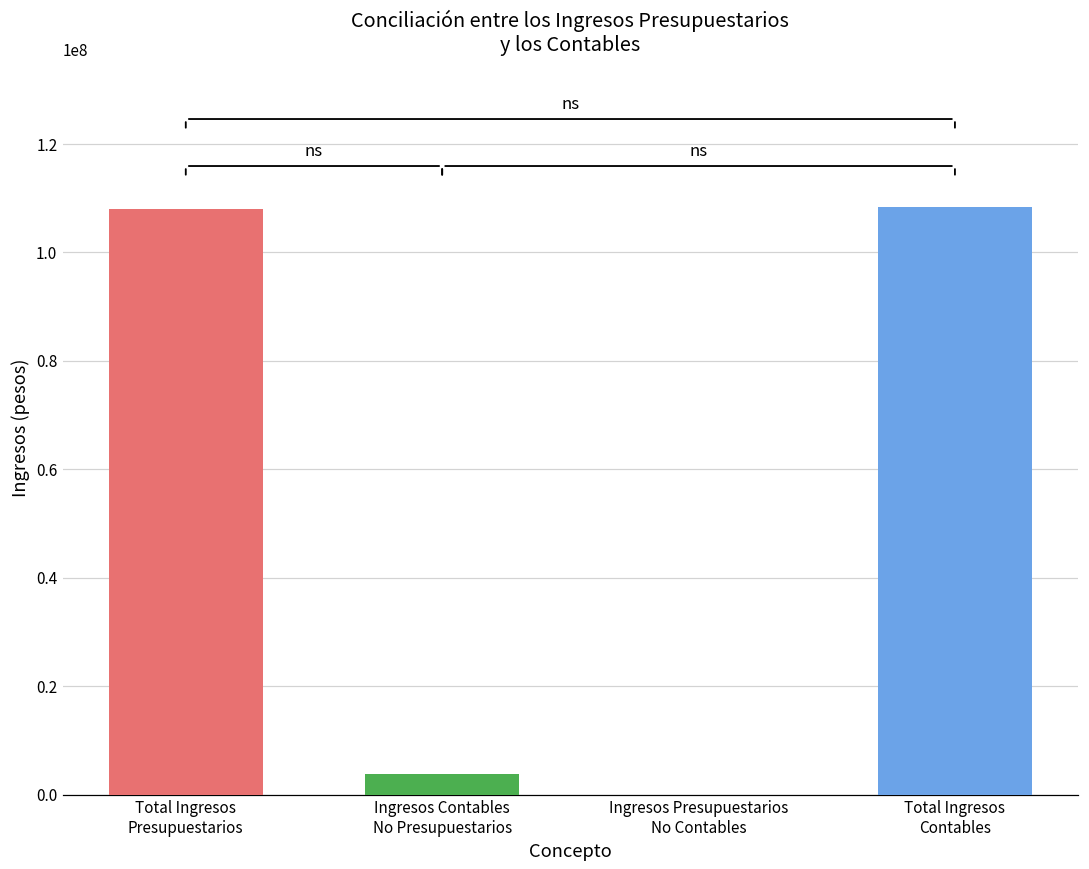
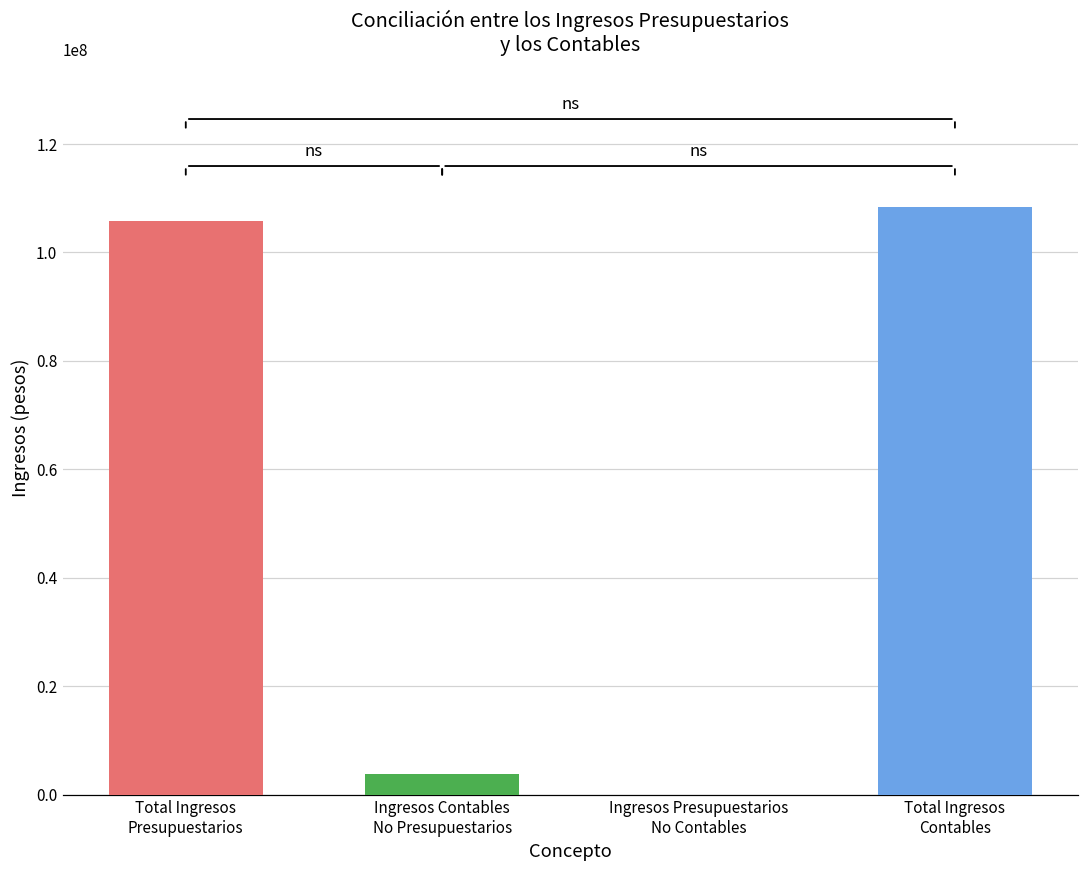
Total Ingresos Presupuestarios: 108000000 -> 106000000
